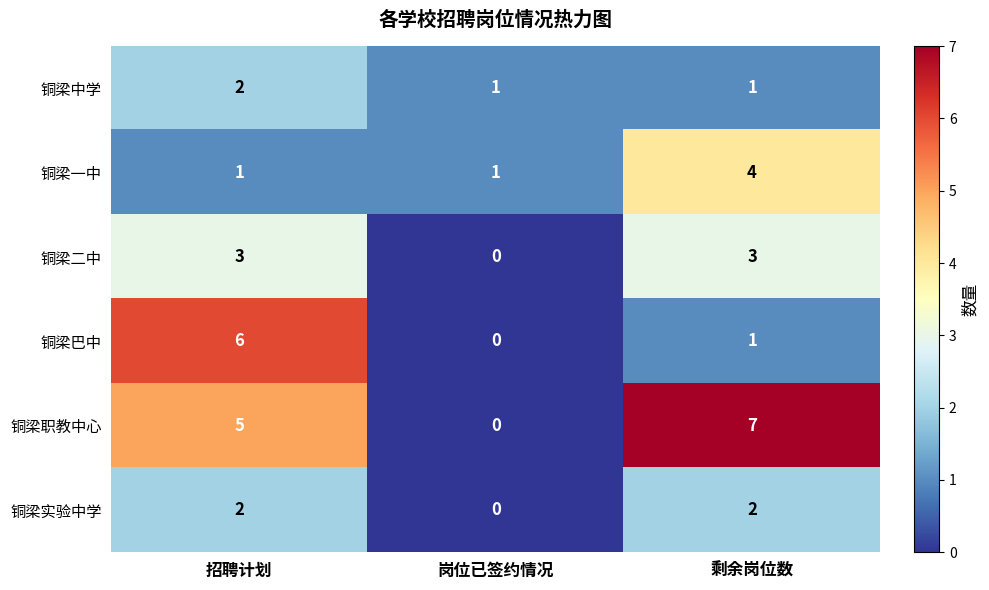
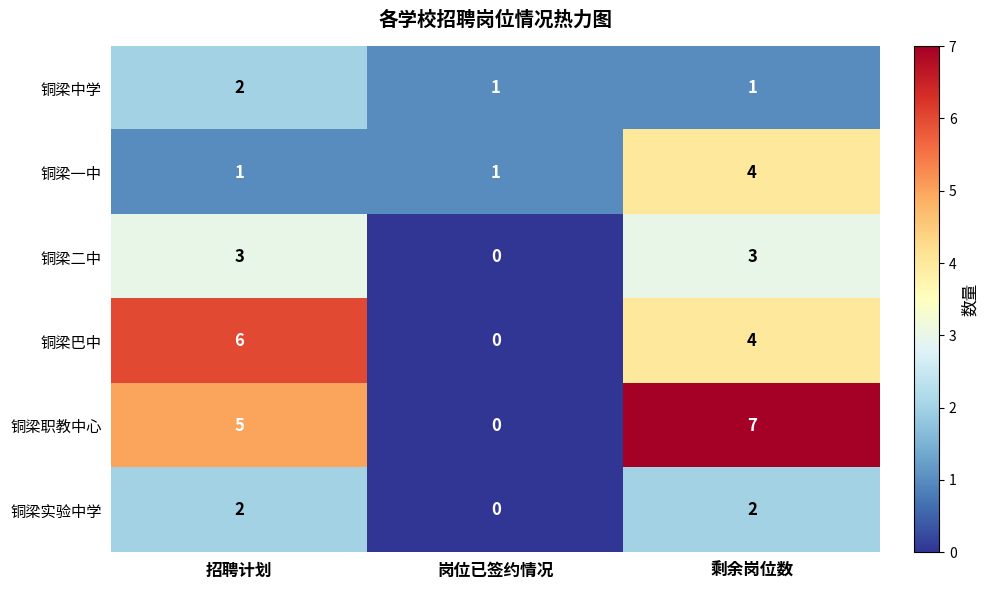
铜梁巴中, 剩余岗位数: 1 -> 4
